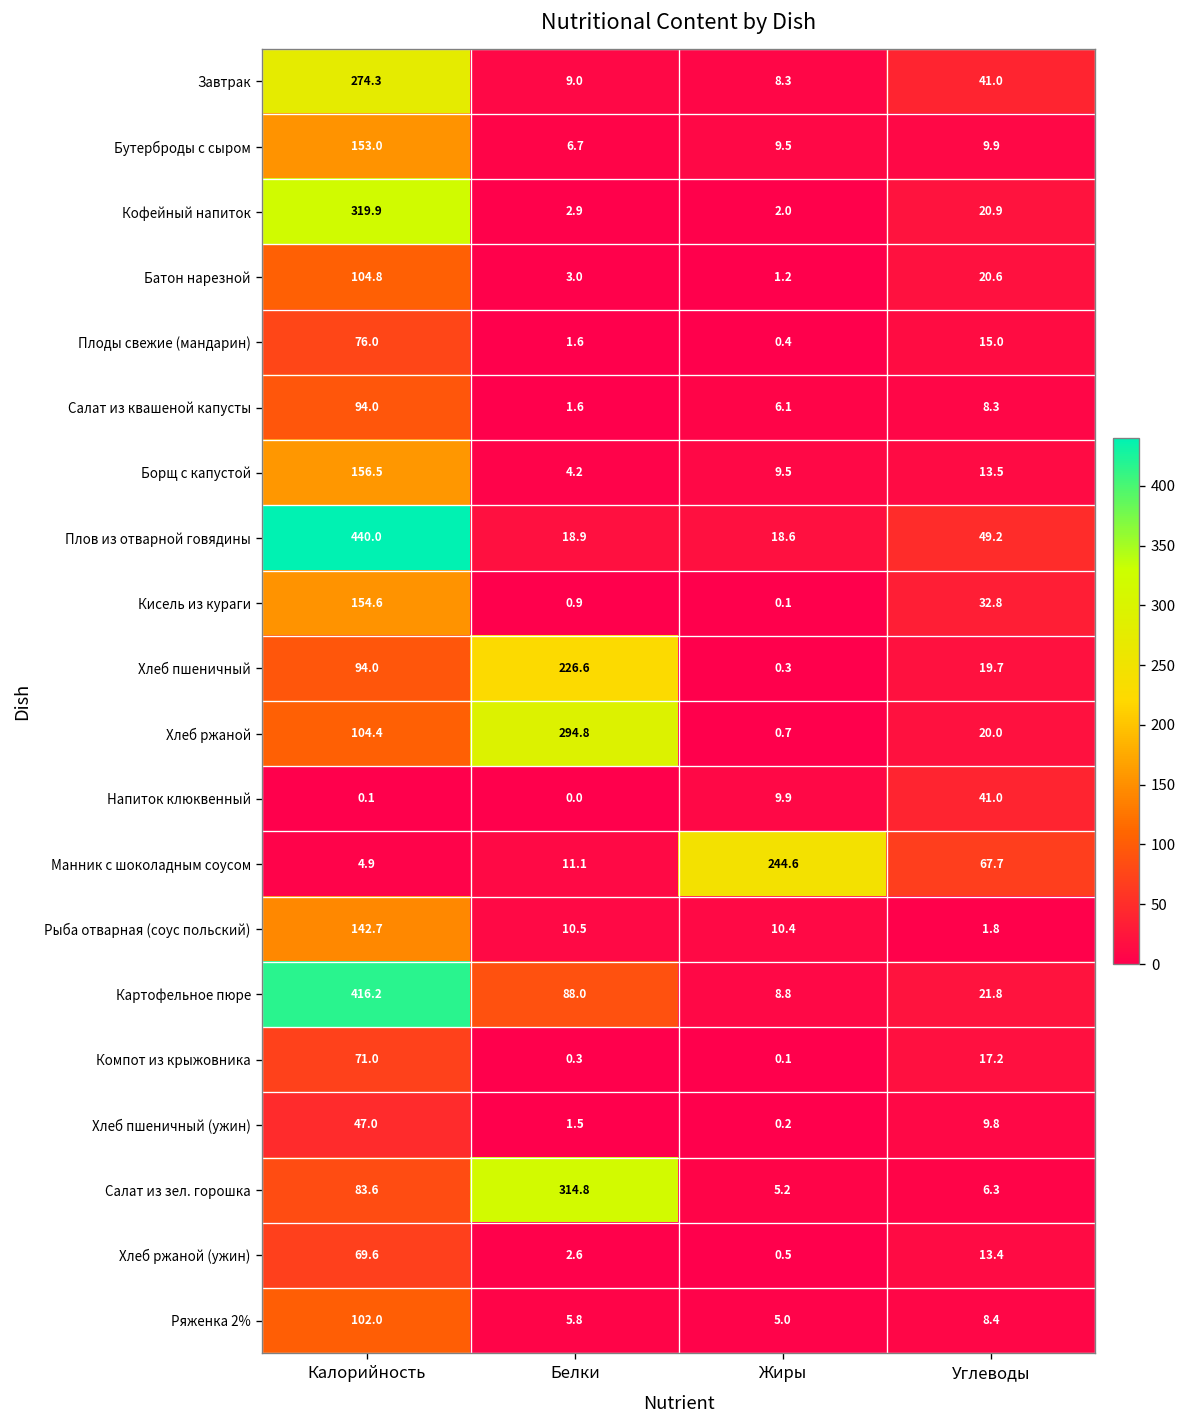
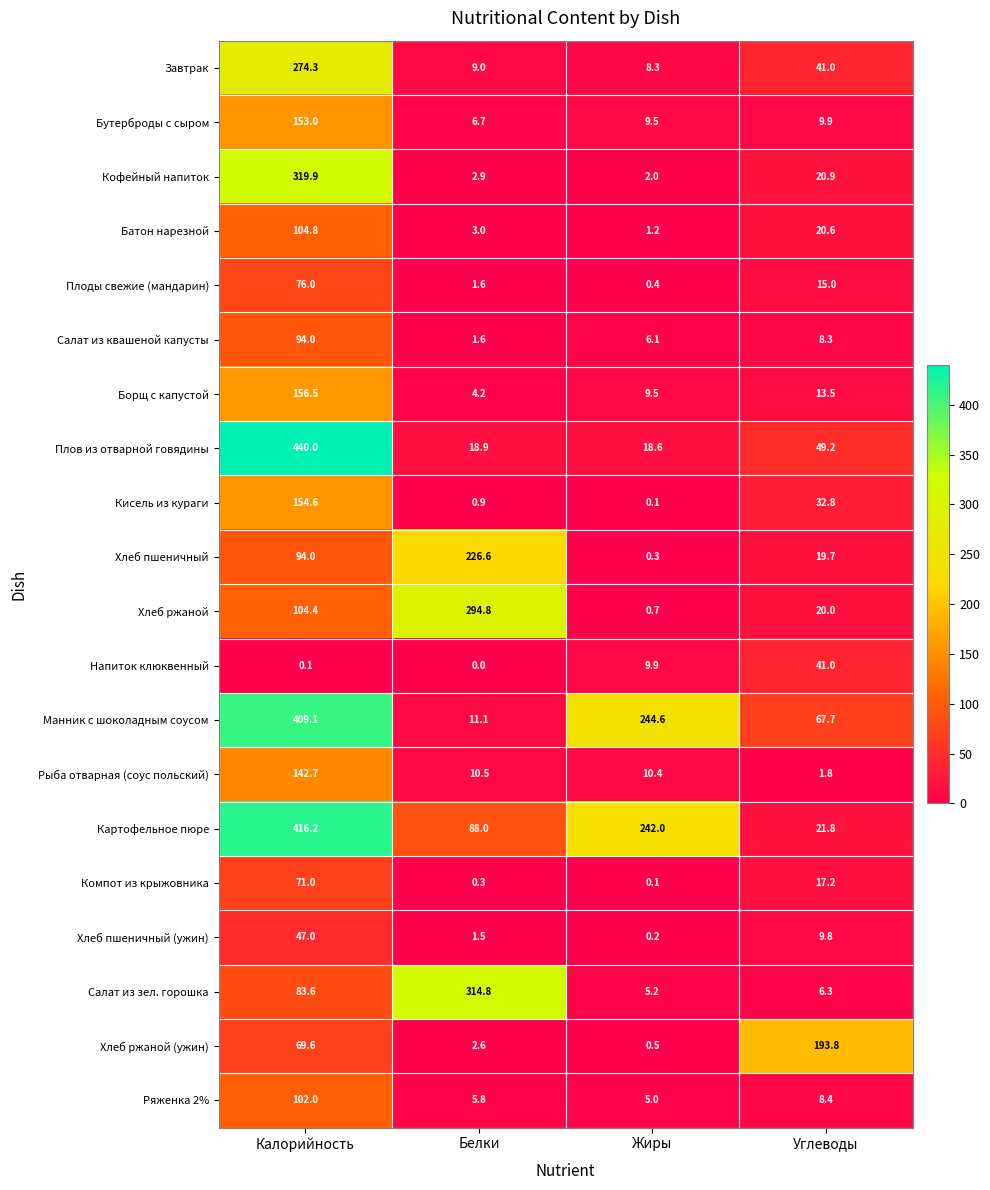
Манник с шоколадным соусом, Калорийность: 4.9 -> 409.1
Картофельное пюре, Жиры: 8.8 -> 242.0
Хлеб ржаной (ужин), Углеводы: 13.4 -> 193.8
